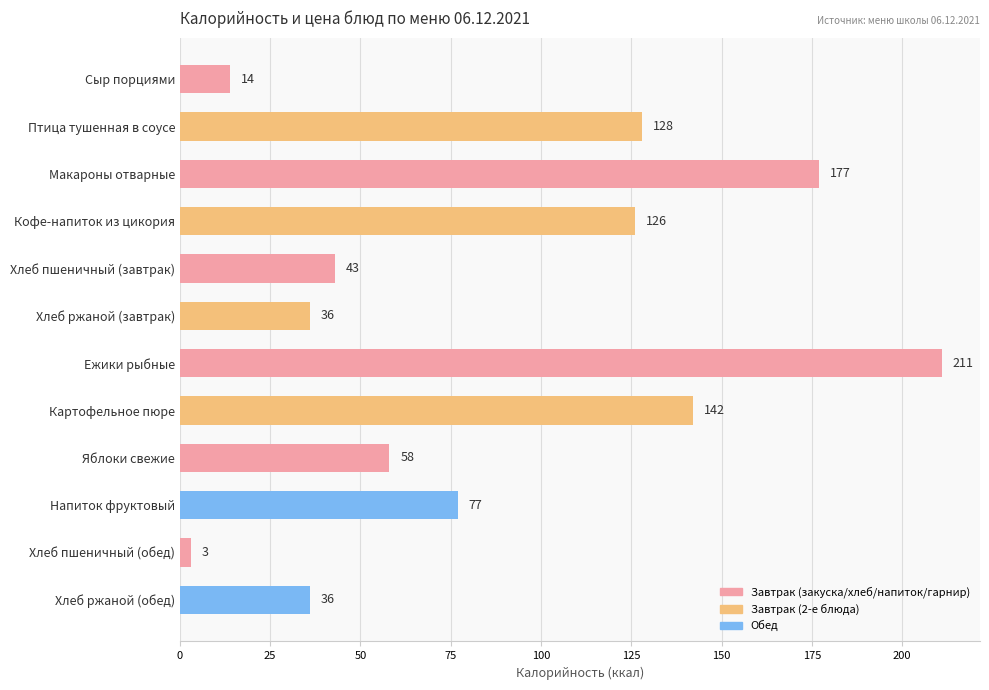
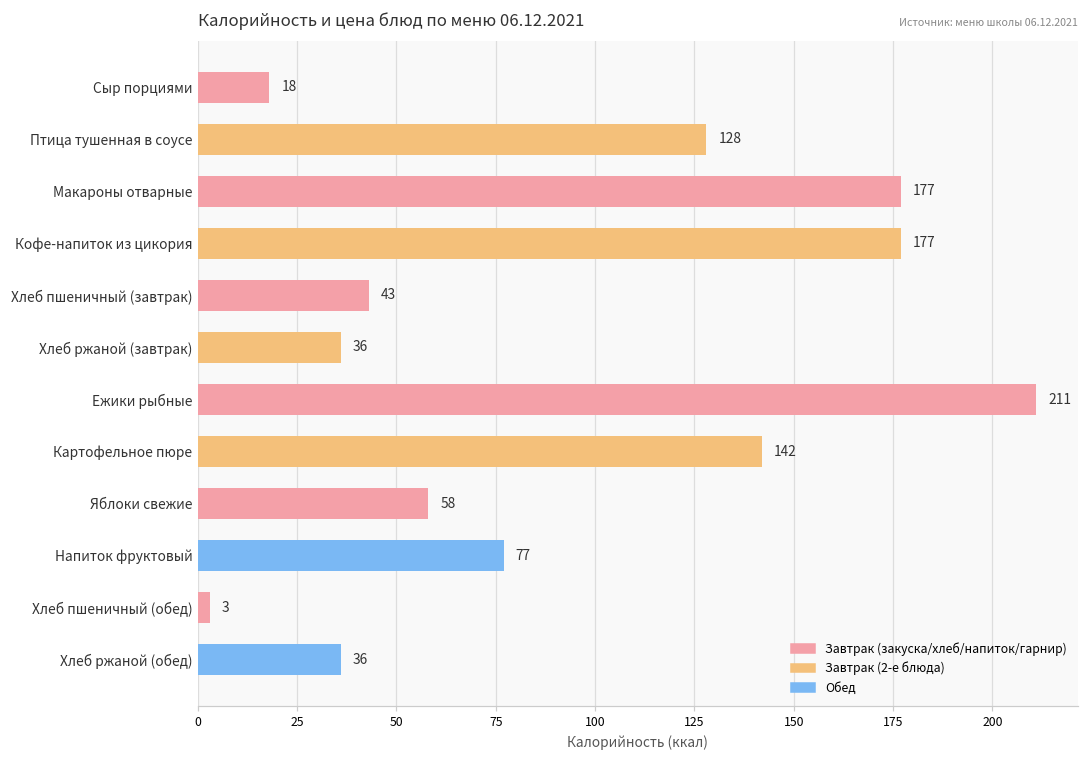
Сыр порциями: 14 -> 18
Кофе-напиток из цикория: 126 -> 177
